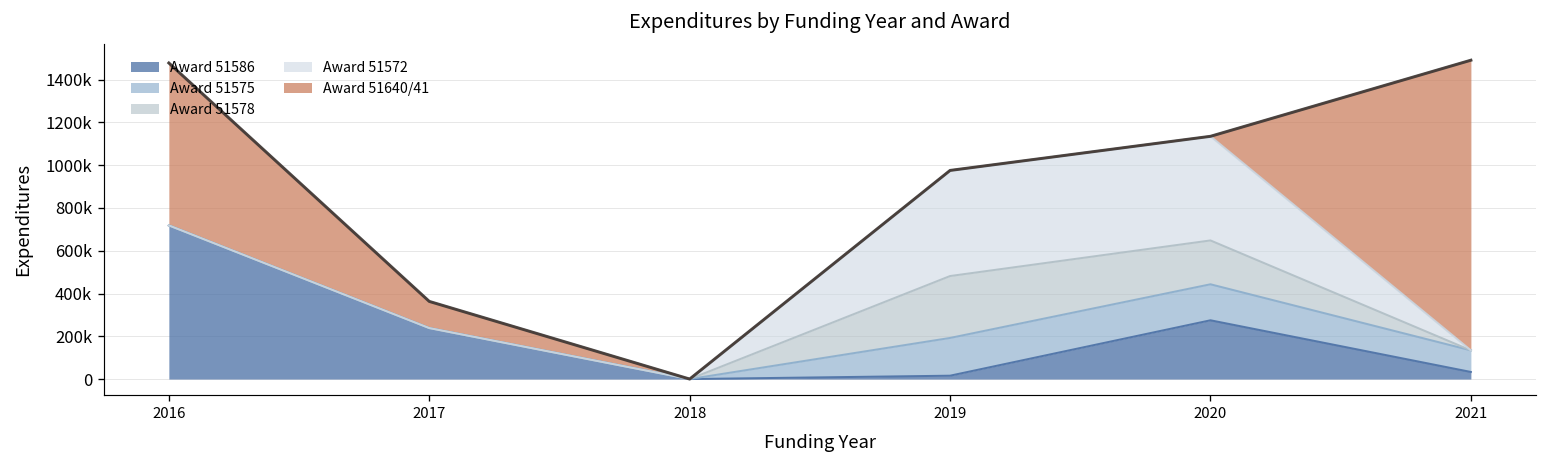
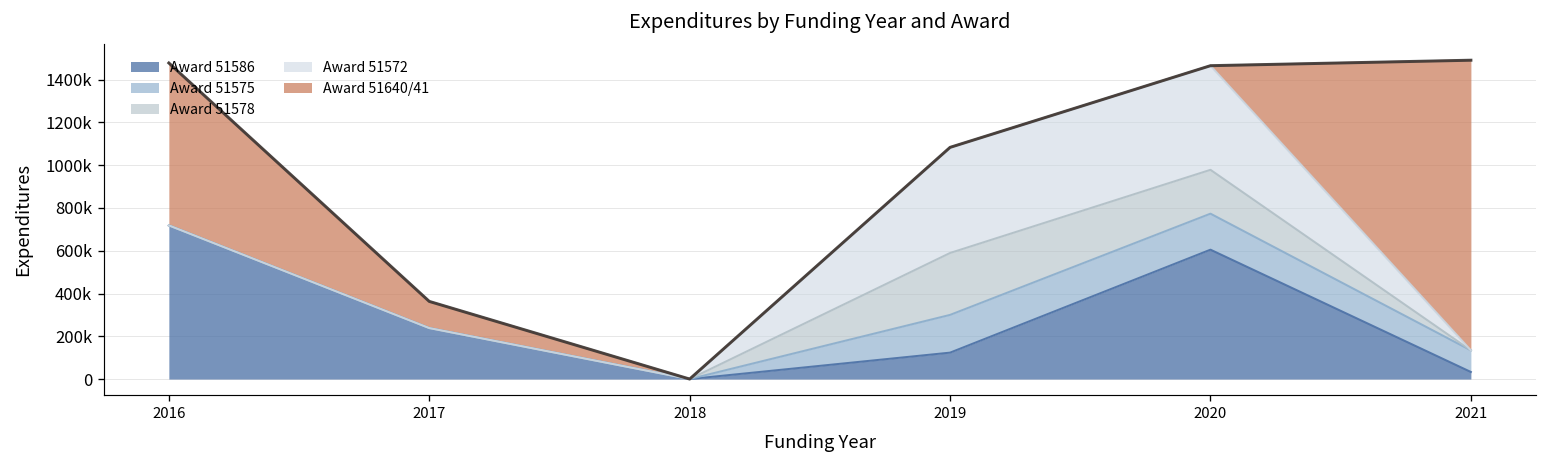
Award 51586, 2019: 20000 -> 120000
Award 51586, 2020: 270000 -> 610000
